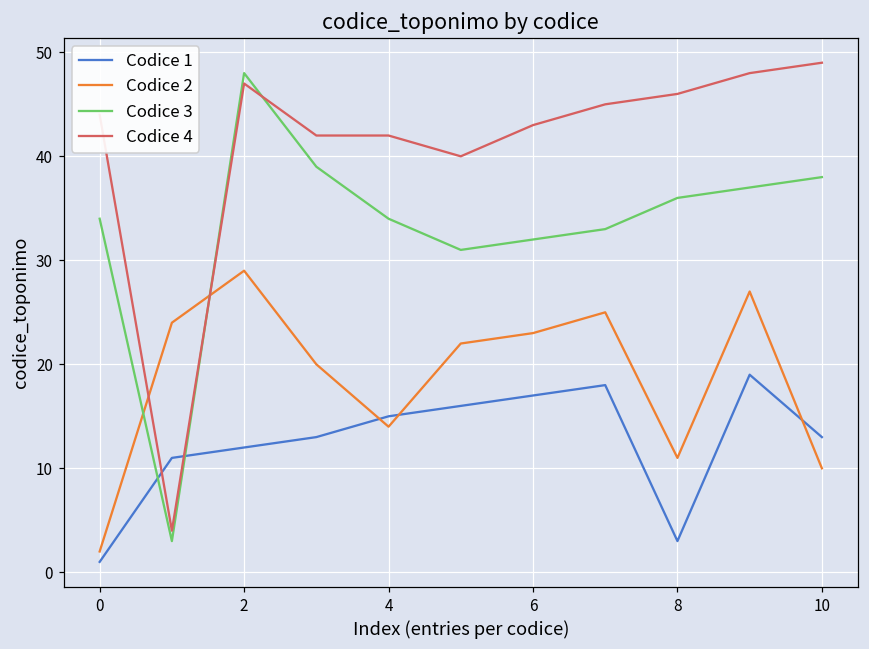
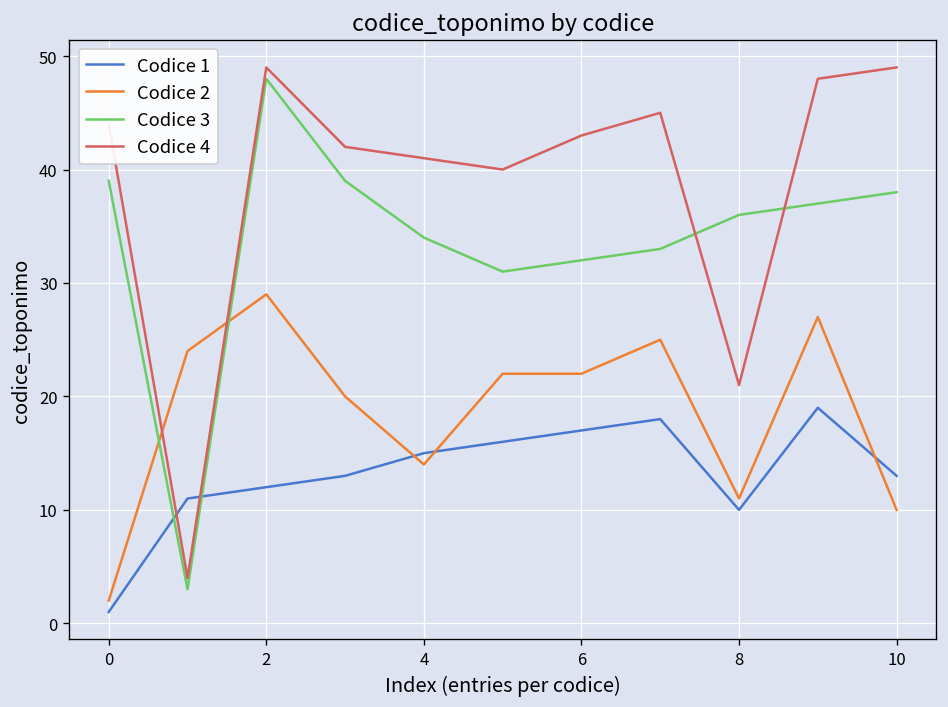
Codice 3, 0: 34 -> 39
Codice 4, 2: 47 -> 49
Codice 4, 4: 42 -> 41
Codice 2, 6: 23 -> 22
Codice 1, 8: 3 -> 10
Codice 4, 8: 46 -> 21
